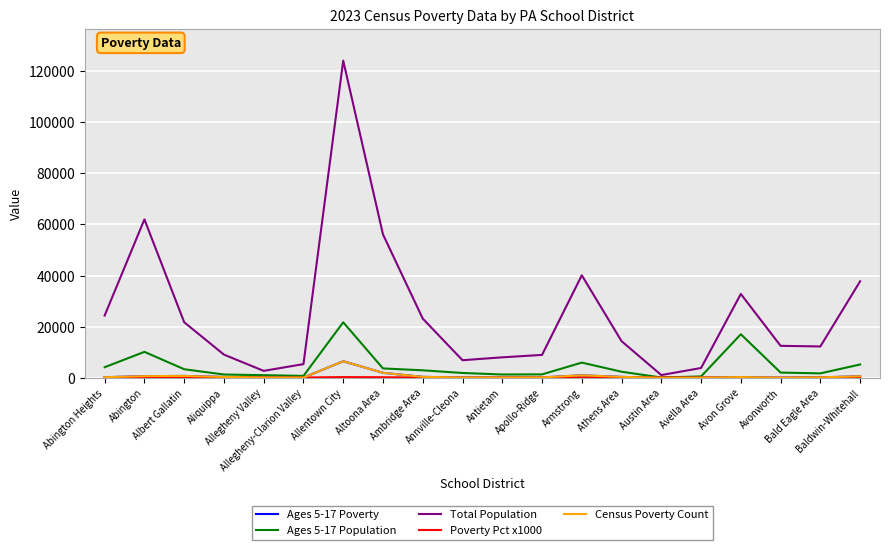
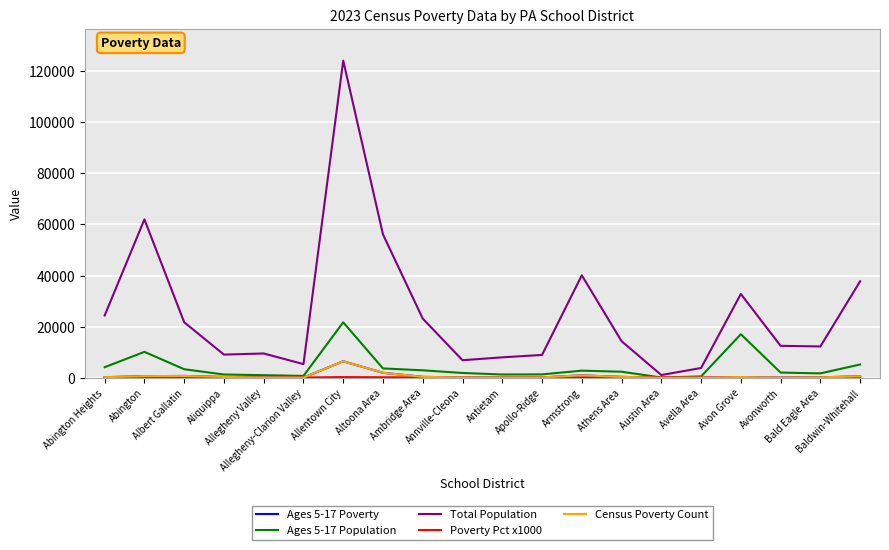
Total Population, Allegheny Valley: 3000 -> 10000
Ages 5-17 Population, Armstrong: 6000 -> 3000
